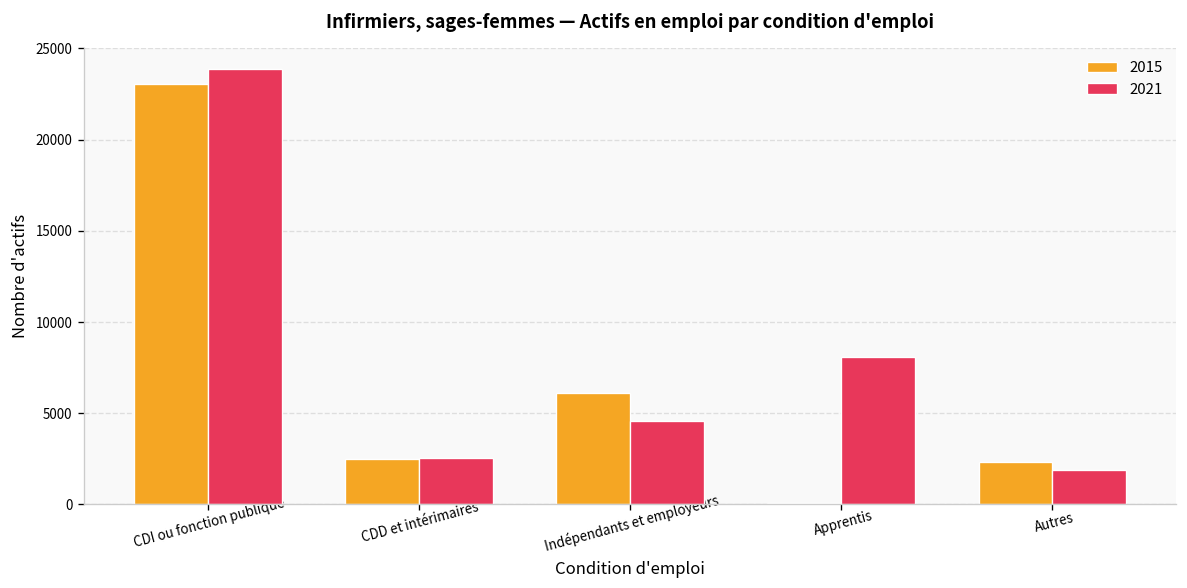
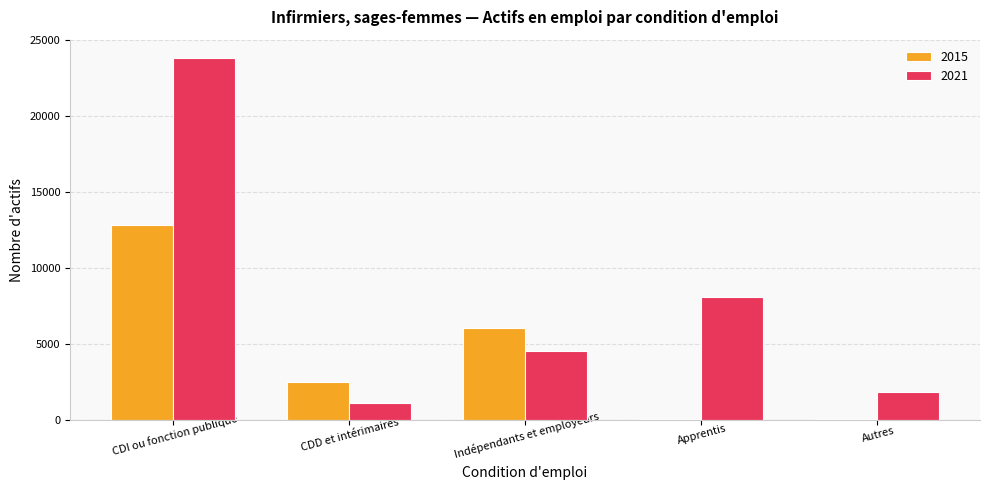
2015, CDI ou fonction publique: 23100 -> 12800
2021, CDD et intérimaires: 2600 -> 1200
2015, Autres: 2400 -> 100
